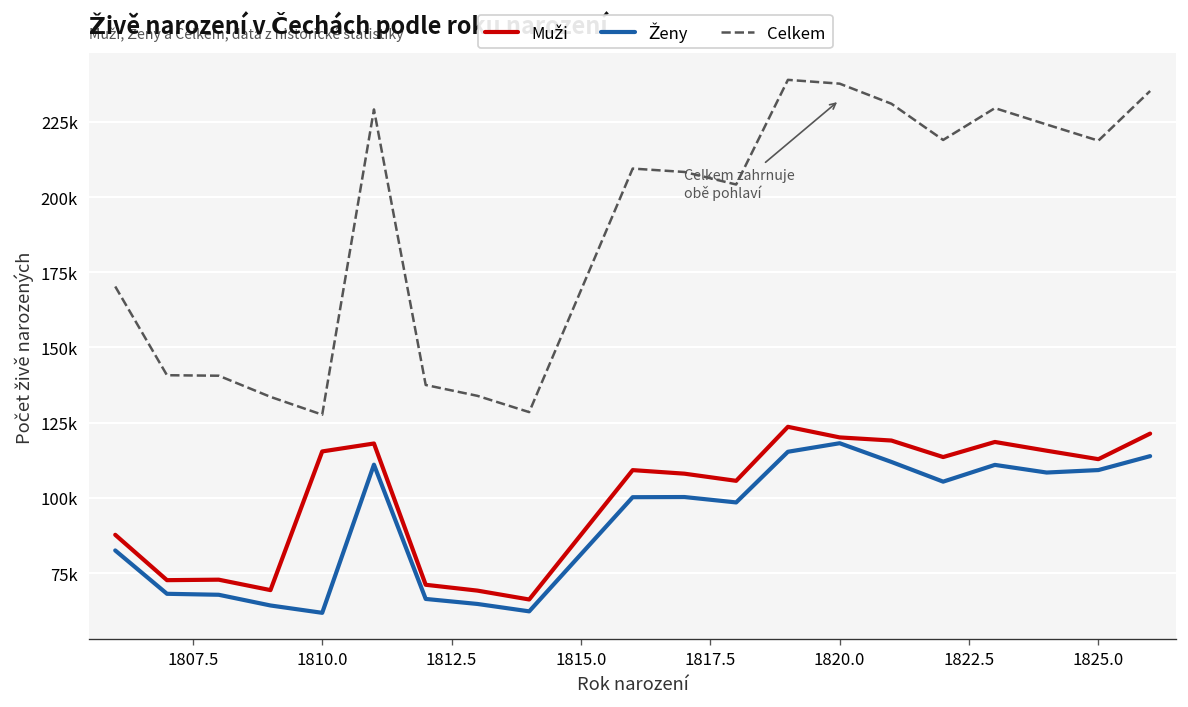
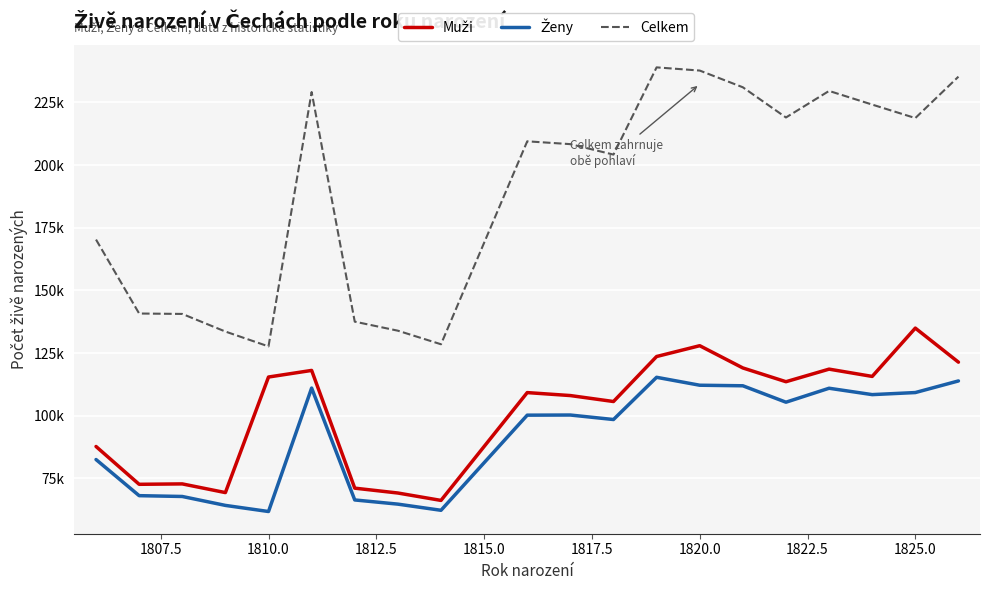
Muži, 1820.0: 120000 -> 128000
Ženy, 1820.0: 118000 -> 112000
Muži, 1825.0: 113000 -> 135000
